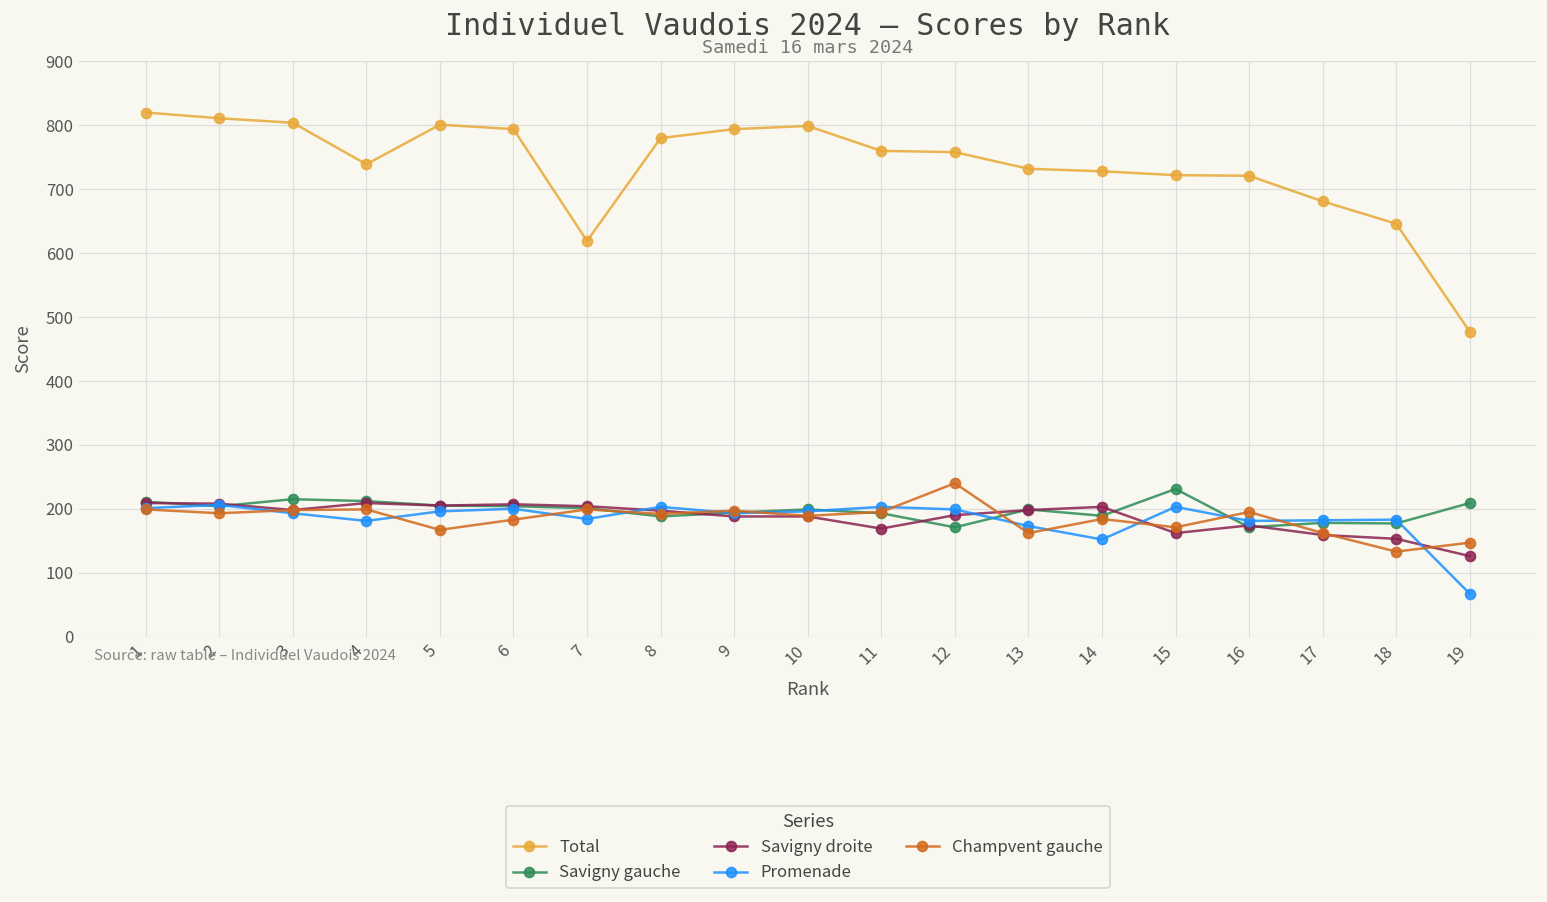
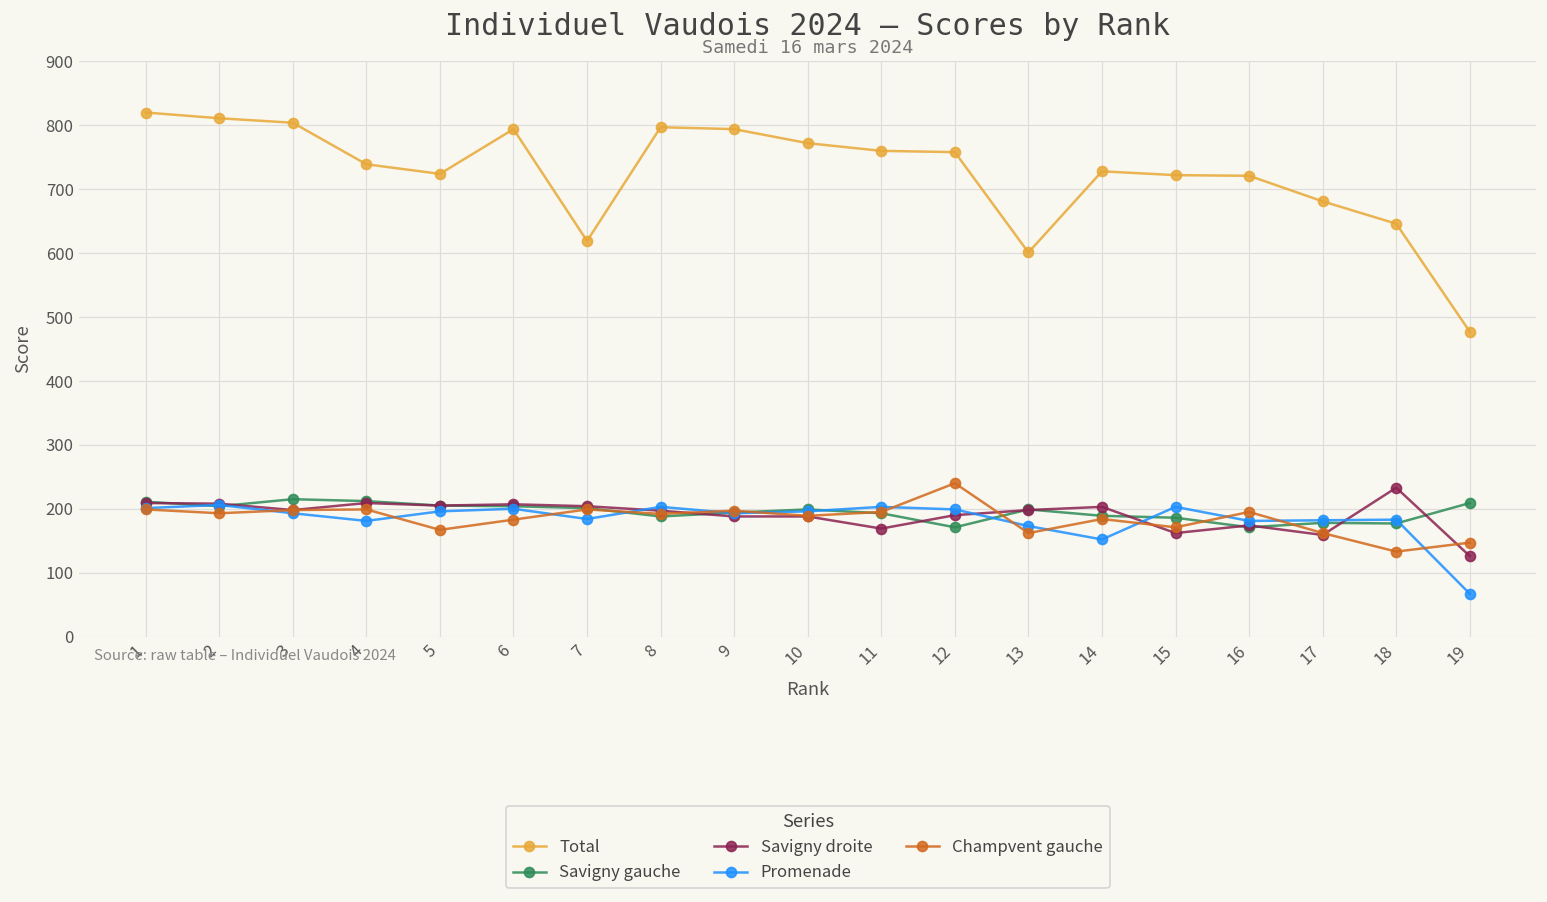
Total, 5: 800 -> 720
Total, 8: 780 -> 800
Total, 10: 800 -> 770
Total, 13: 730 -> 600
Savigny gauche, 15: 230 -> 190
Savigny droite, 18: 150 -> 230
